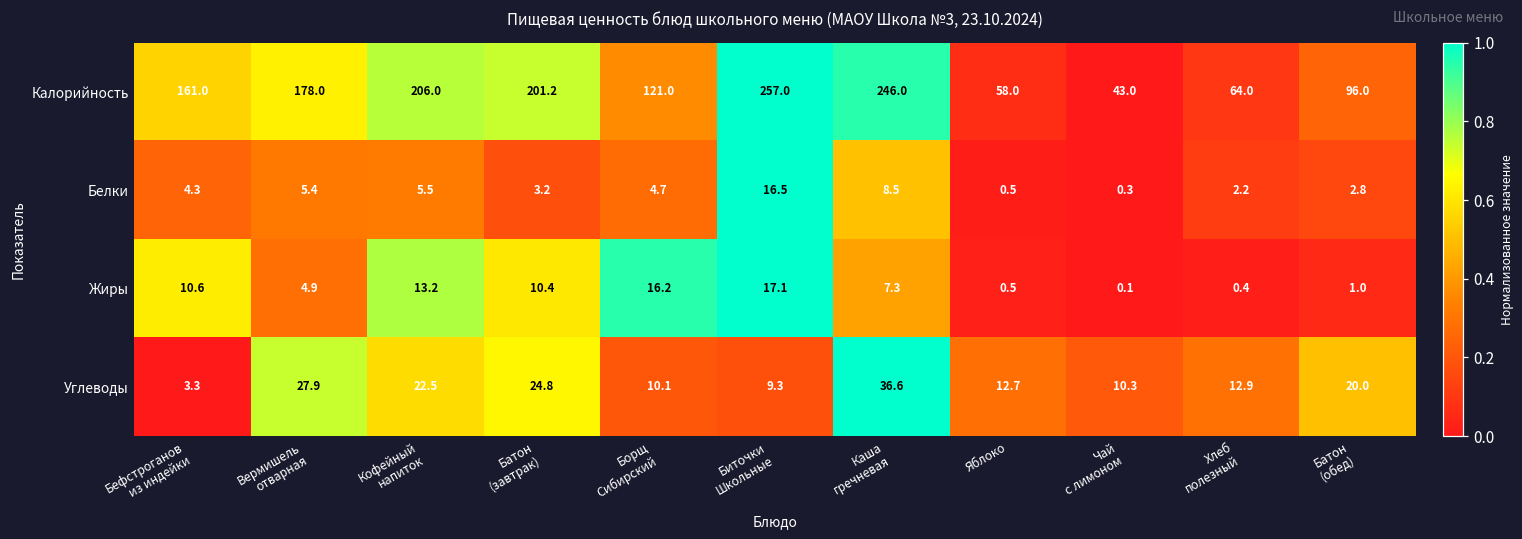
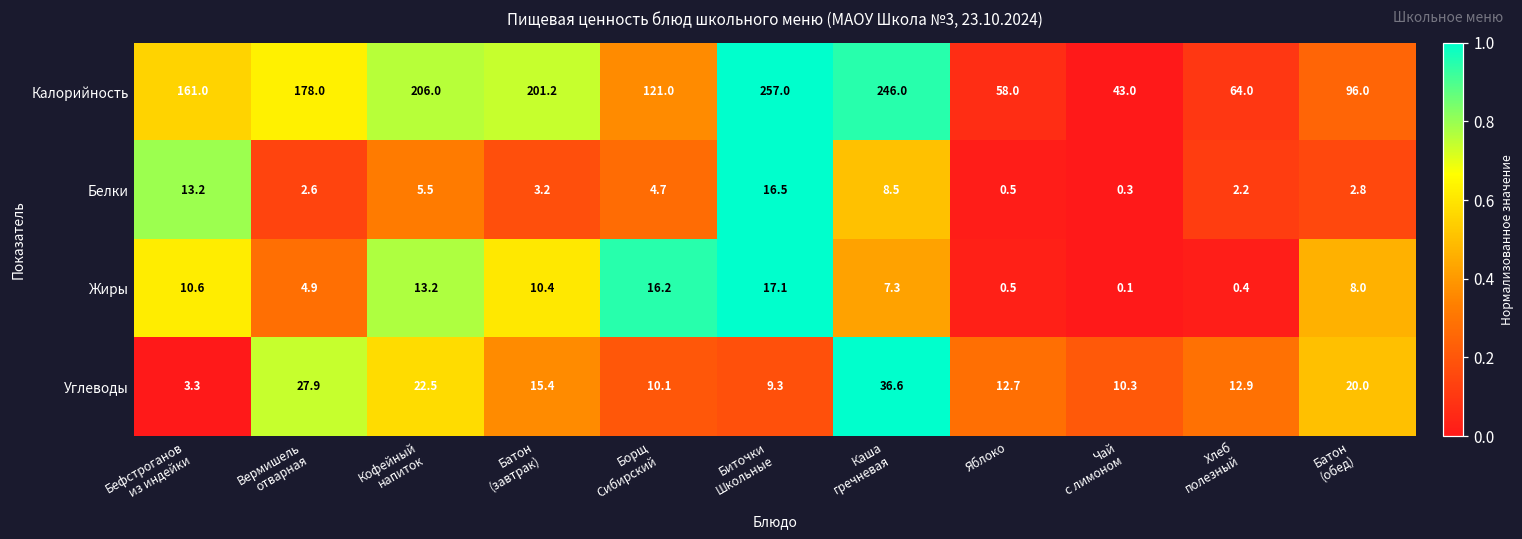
Белки, Бефстроганов из индейки: 4.3 -> 13.2
Белки, Вермишель отварная: 5.4 -> 2.6
Жиры, Батон (обед): 1.0 -> 8.0
Углеводы, Батон (завтрак): 24.8 -> 15.4
